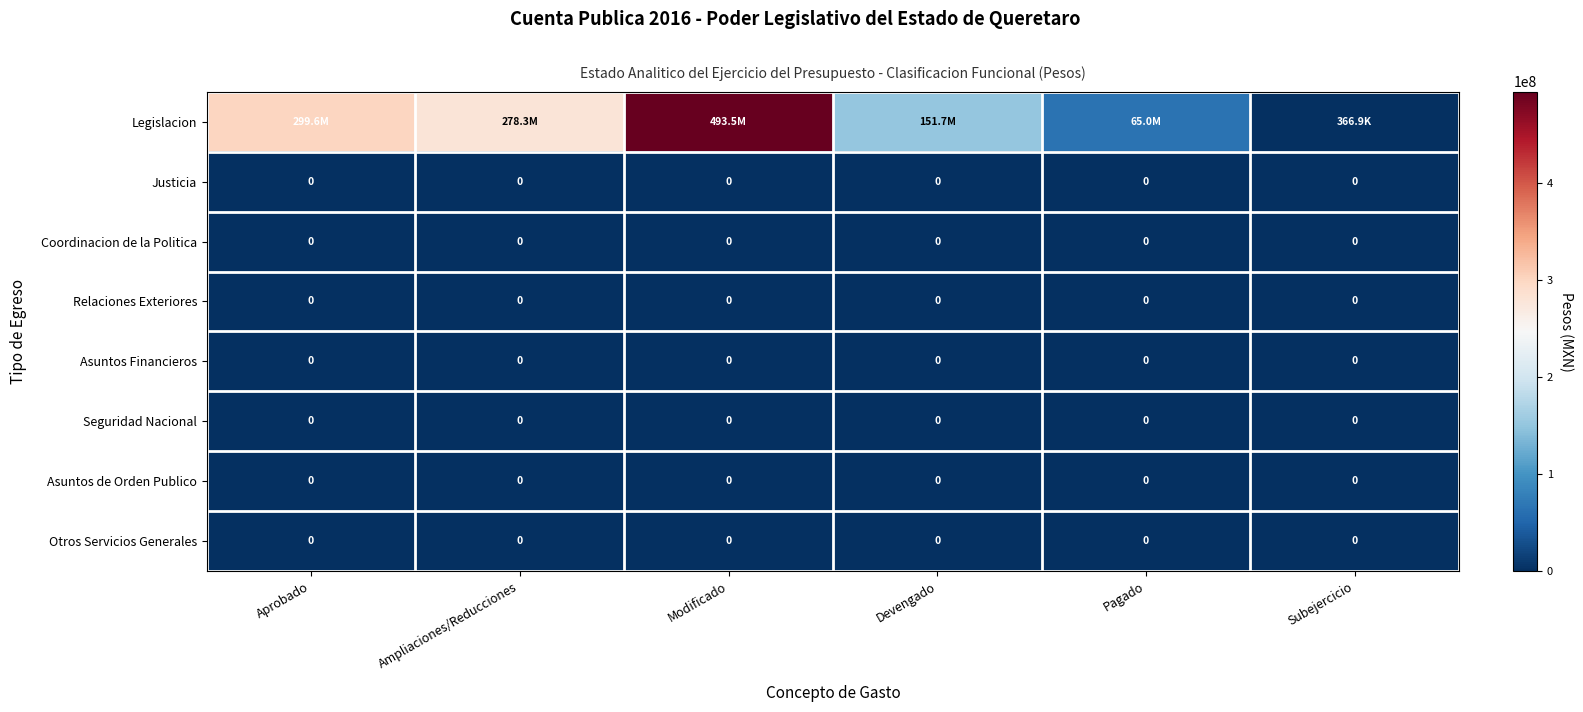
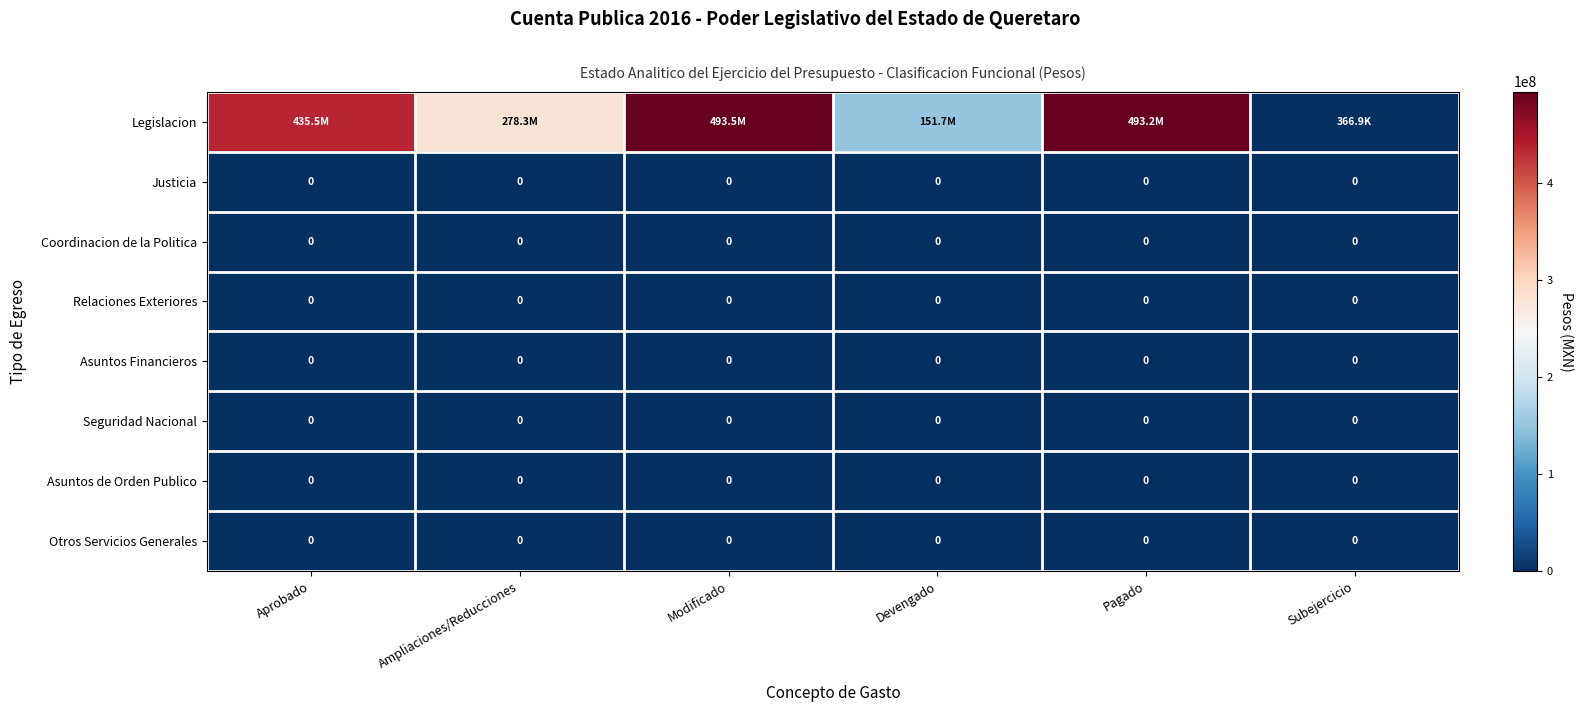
Legislacion, Aprobado: 299.6M -> 435.5M
Legislacion, Pagado: 65.0M -> 493.2M
